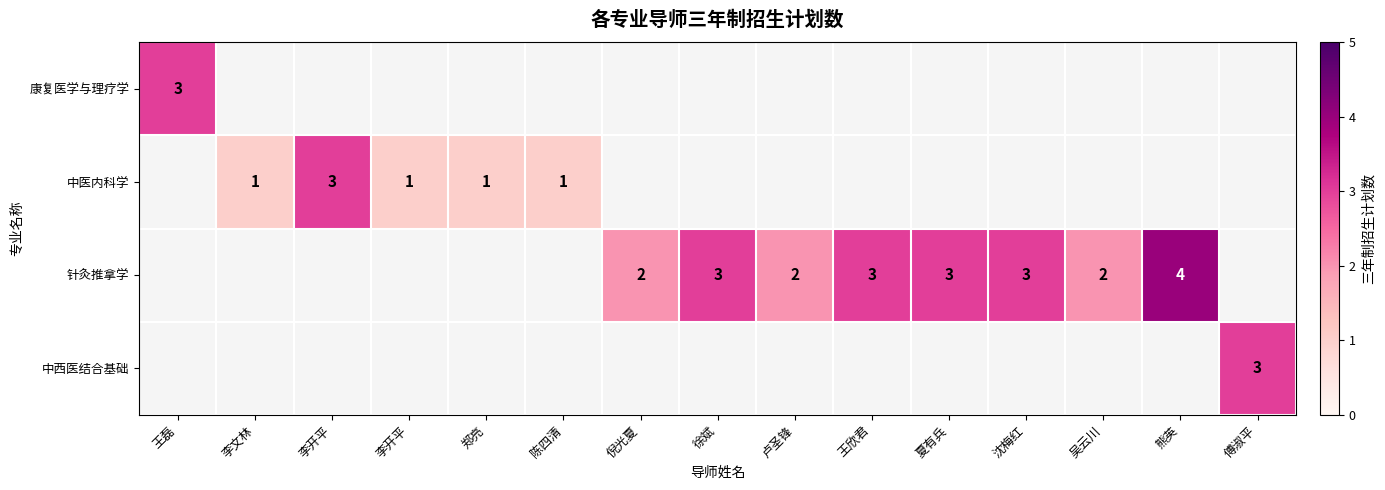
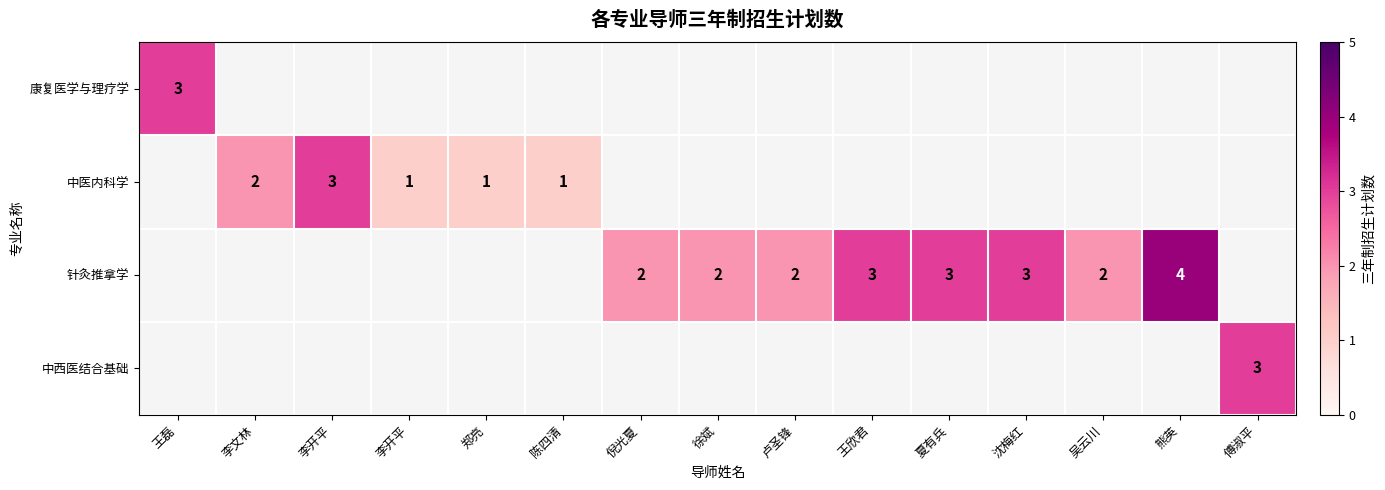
中医内科学, 李文林: 1 -> 2
针灸推拿学, 徐斌: 3 -> 2
